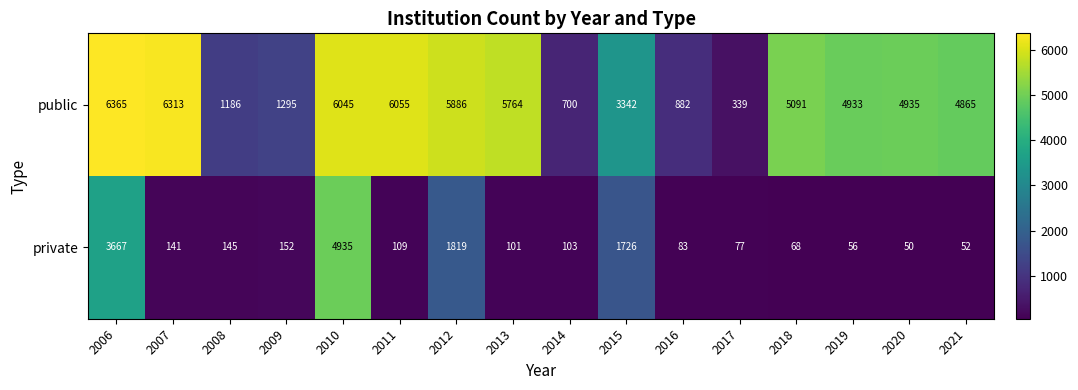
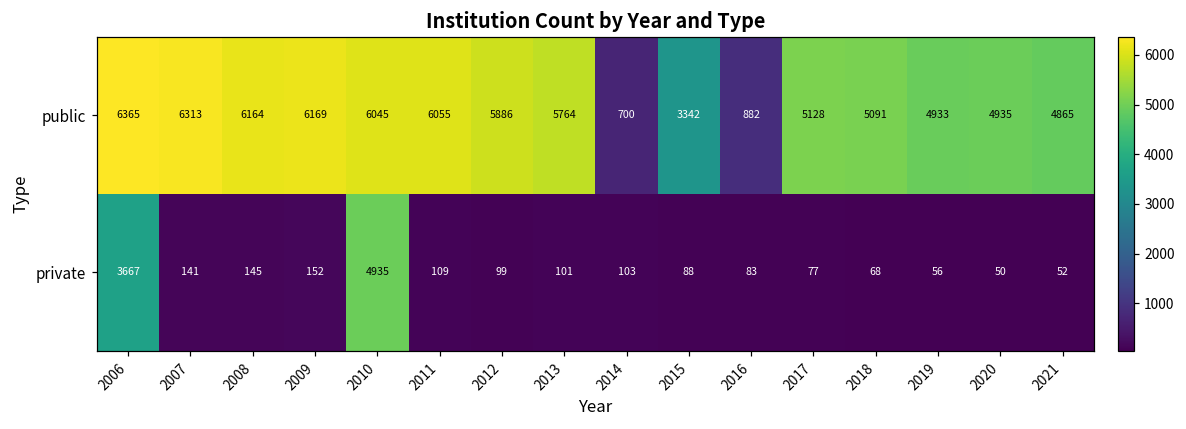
public, 2008: 1186 -> 6164
public, 2009: 1295 -> 6169
public, 2017: 339 -> 5128
private, 2012: 1819 -> 99
private, 2015: 1726 -> 88
